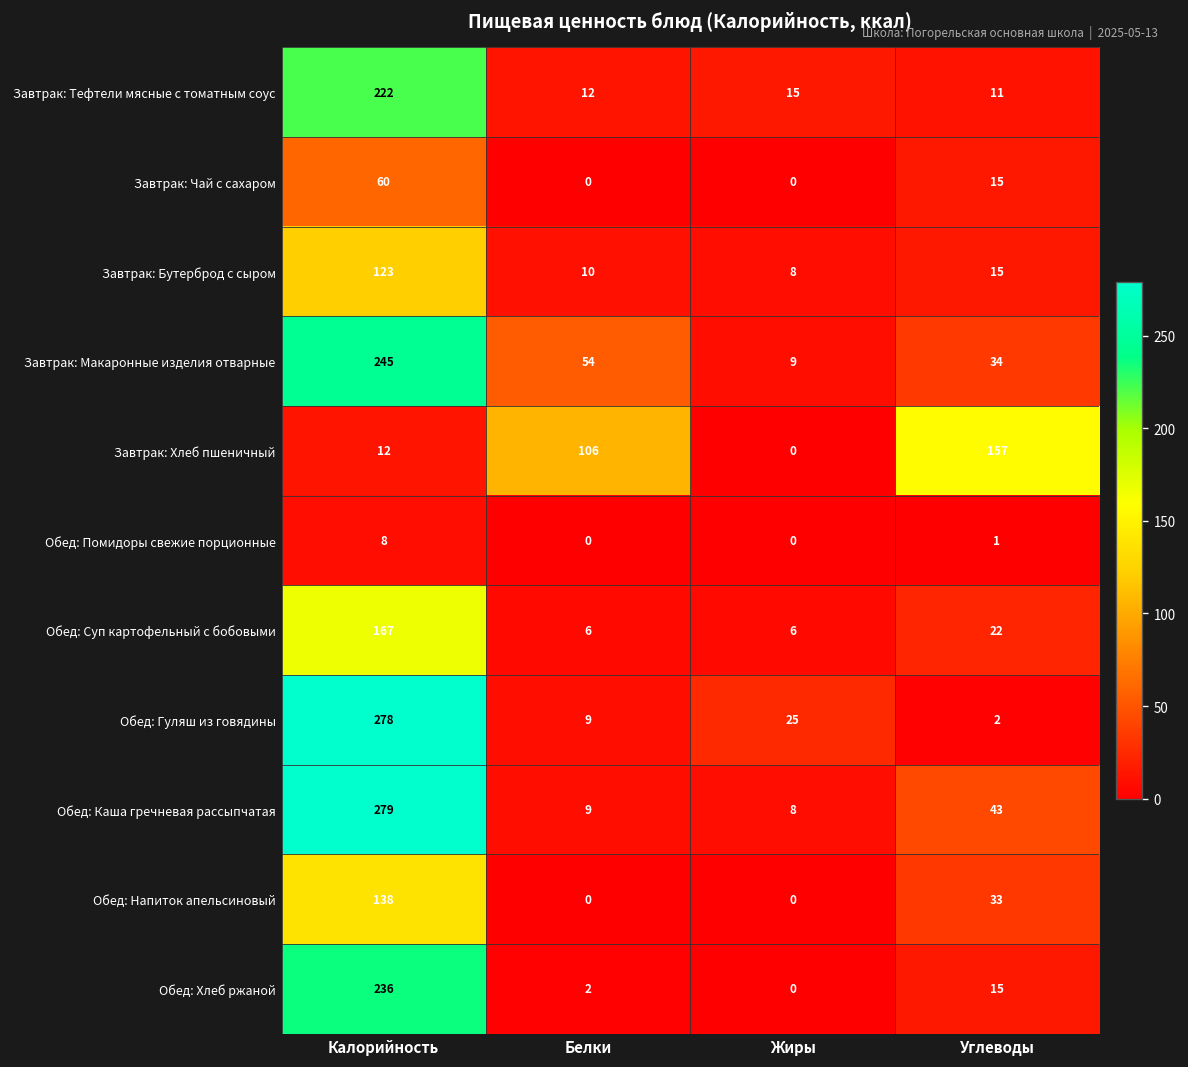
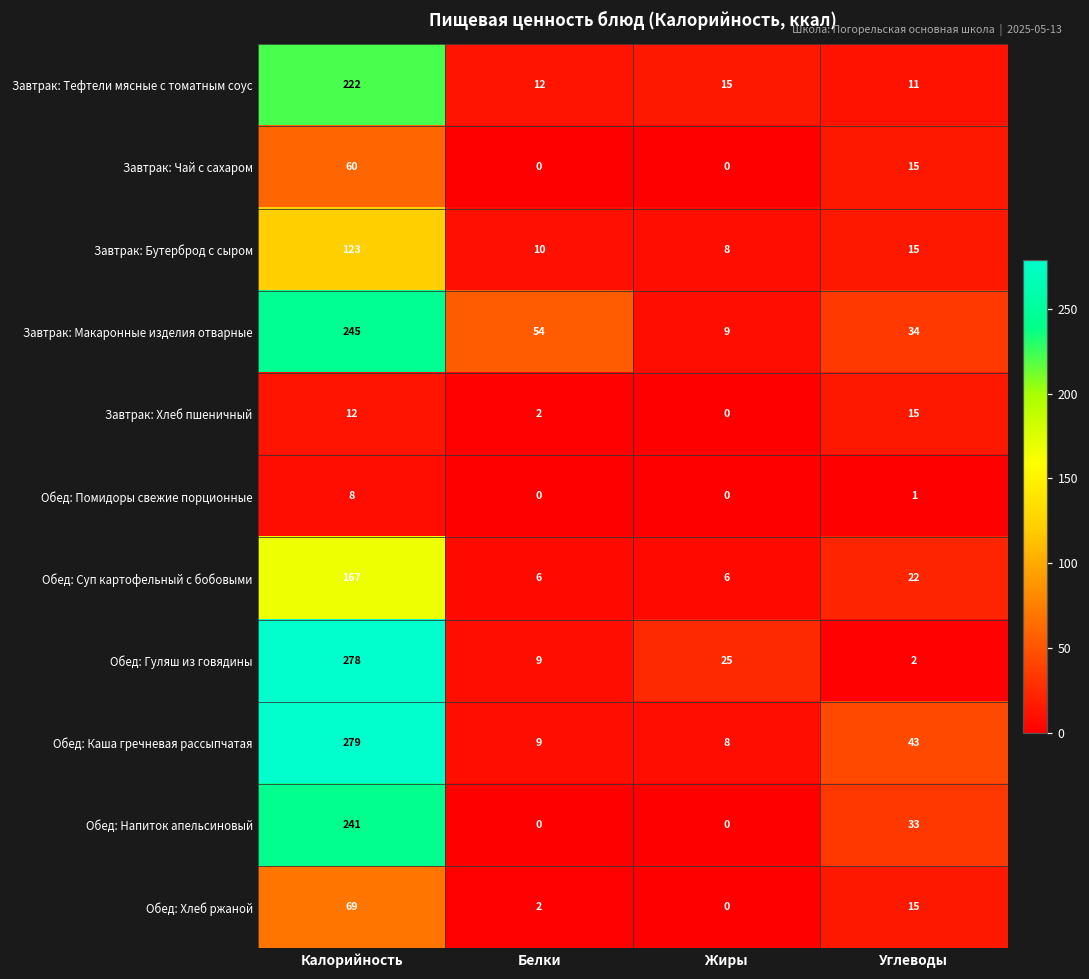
Завтрак: Хлеб пшеничный, Белки: 106 -> 2
Завтрак: Хлеб пшеничный, Углеводы: 157 -> 15
Обед: Напиток апельсиновый, Калорийность: 138 -> 241
Обед: Хлеб ржаной, Калорийность: 236 -> 69
